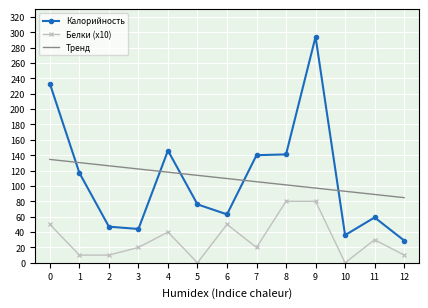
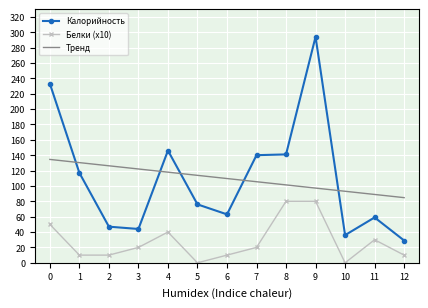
Белки (x10), 6: 50 -> 10
